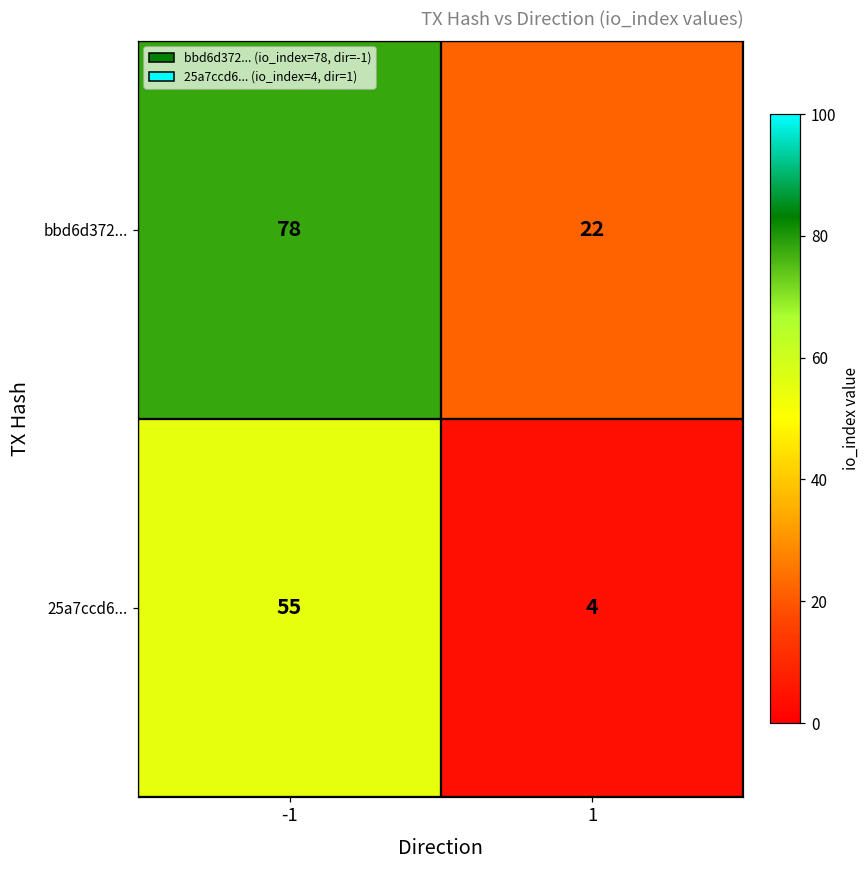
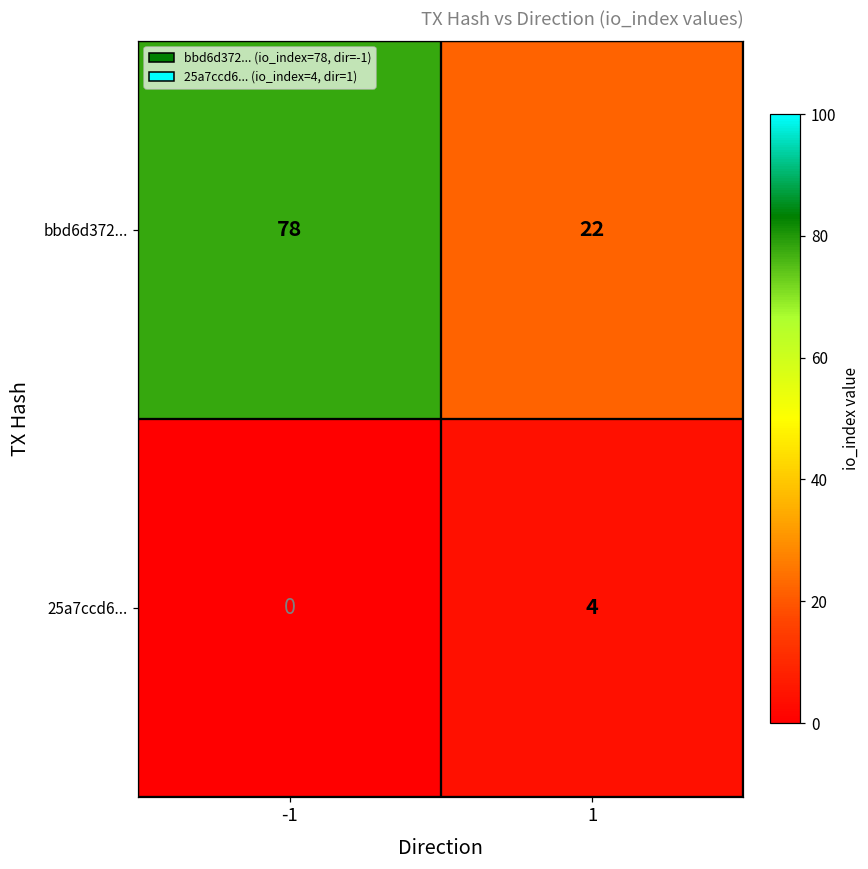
25a7ccd6..., -1: 55 -> 0
